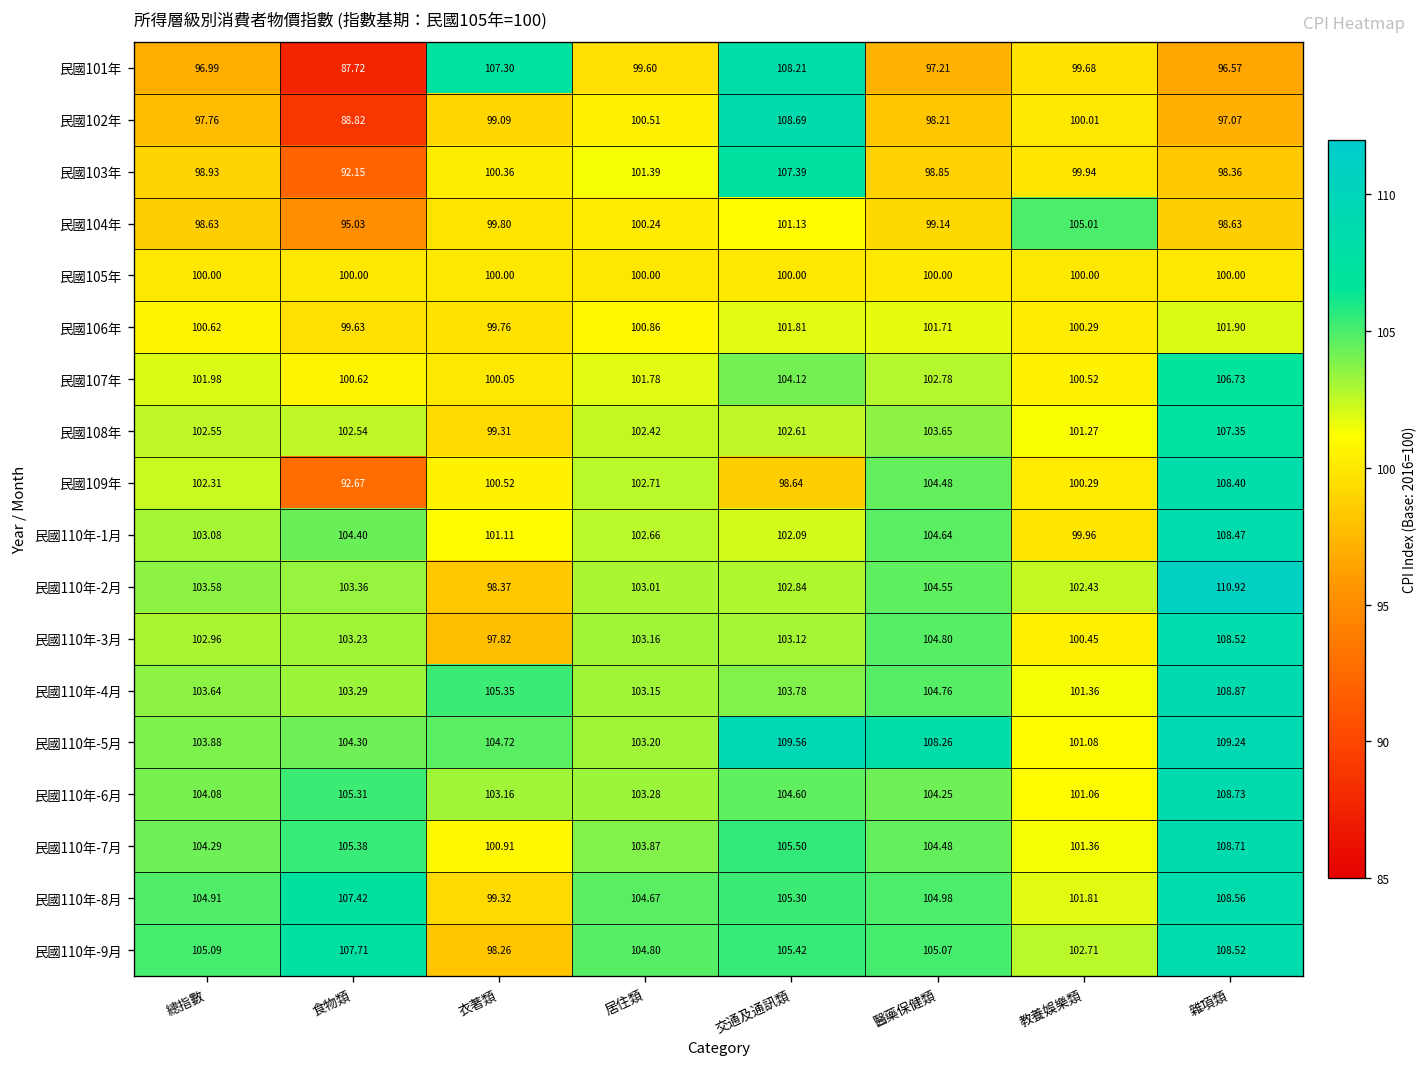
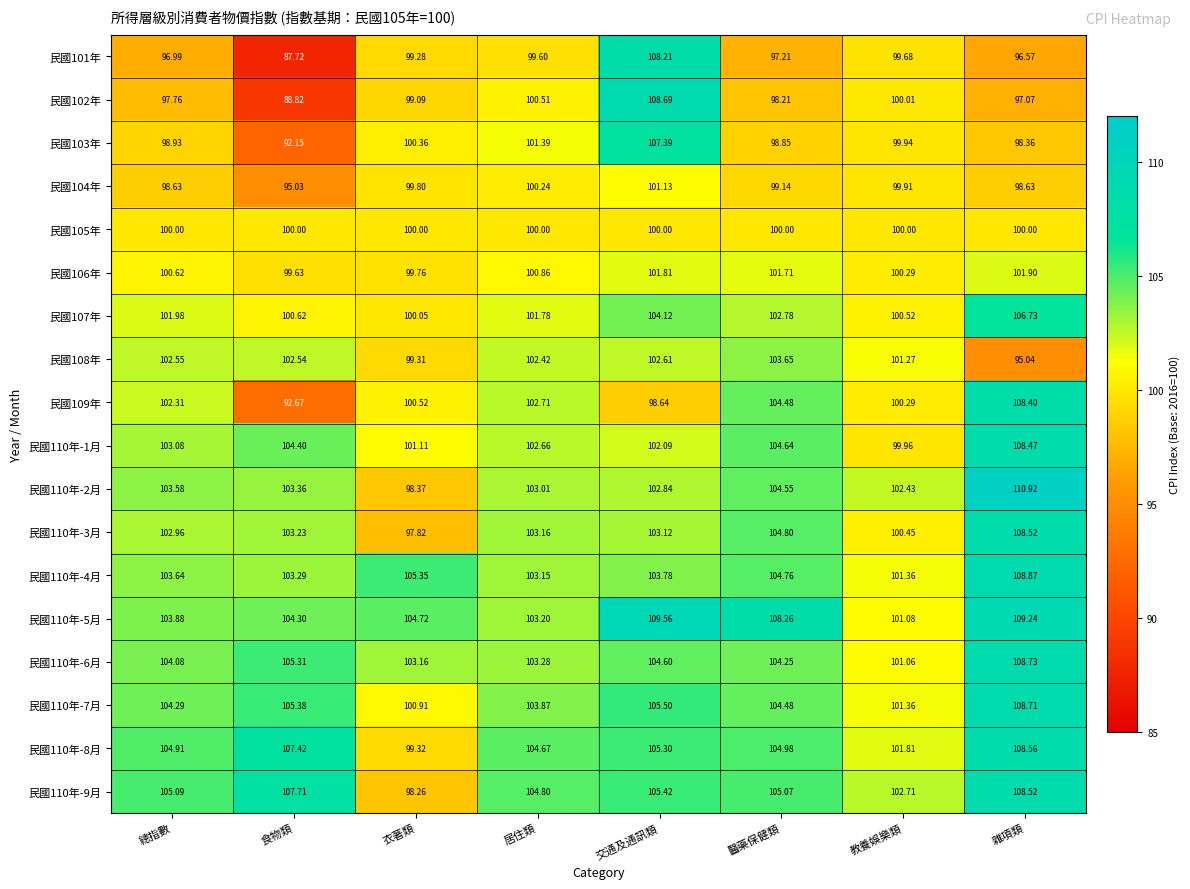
民國101年, 衣著類: 107.30 -> 99.28
民國104年, 教養娛樂類: 105.01 -> 99.91
民國108年, 雜項類: 107.35 -> 95.04
